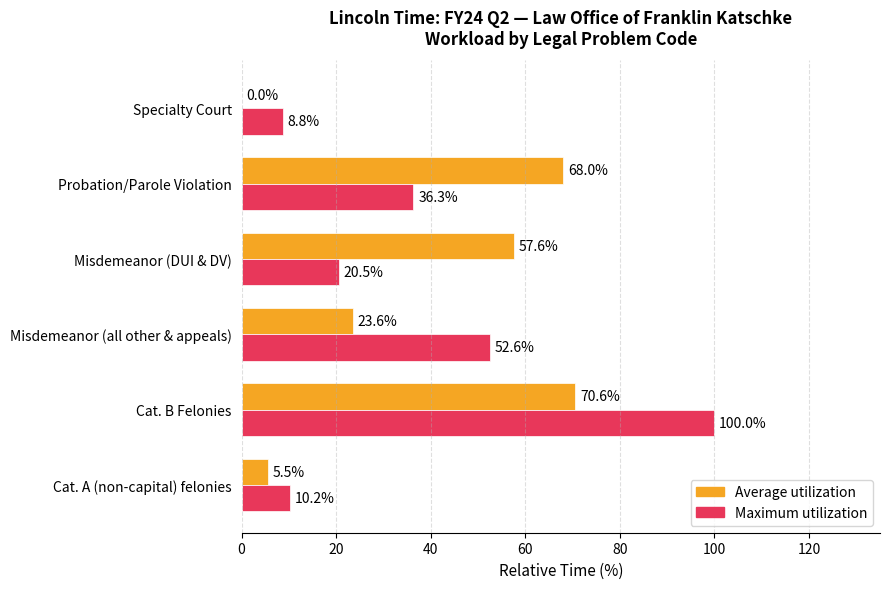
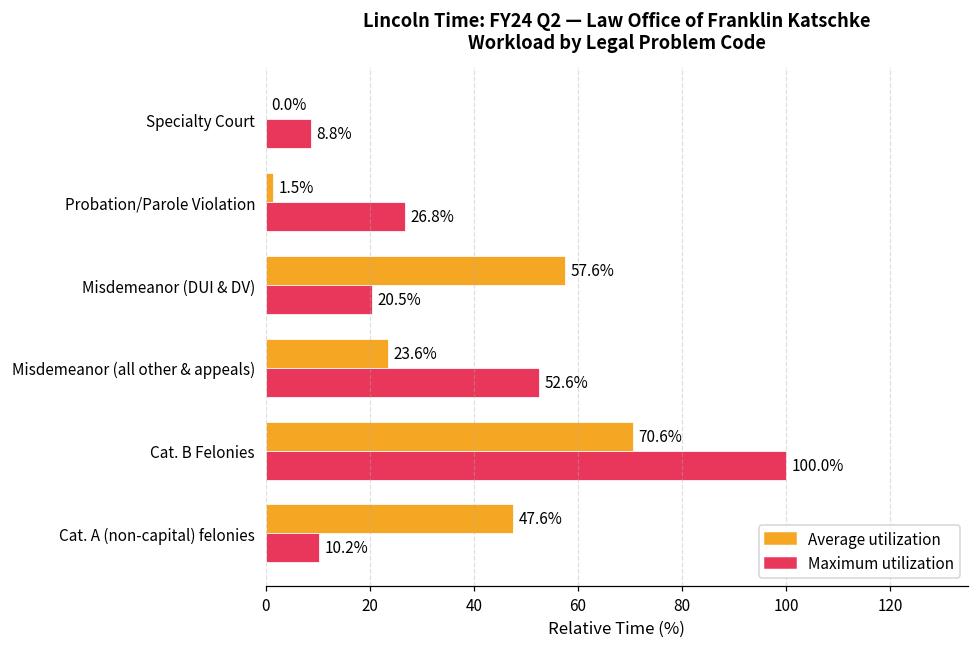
Average utilization, Probation/Parole Violation: 68.0% -> 1.5%
Maximum utilization, Probation/Parole Violation: 36.3% -> 26.8%
Average utilization, Cat. A (non-capital) felonies: 5.5% -> 47.6%
